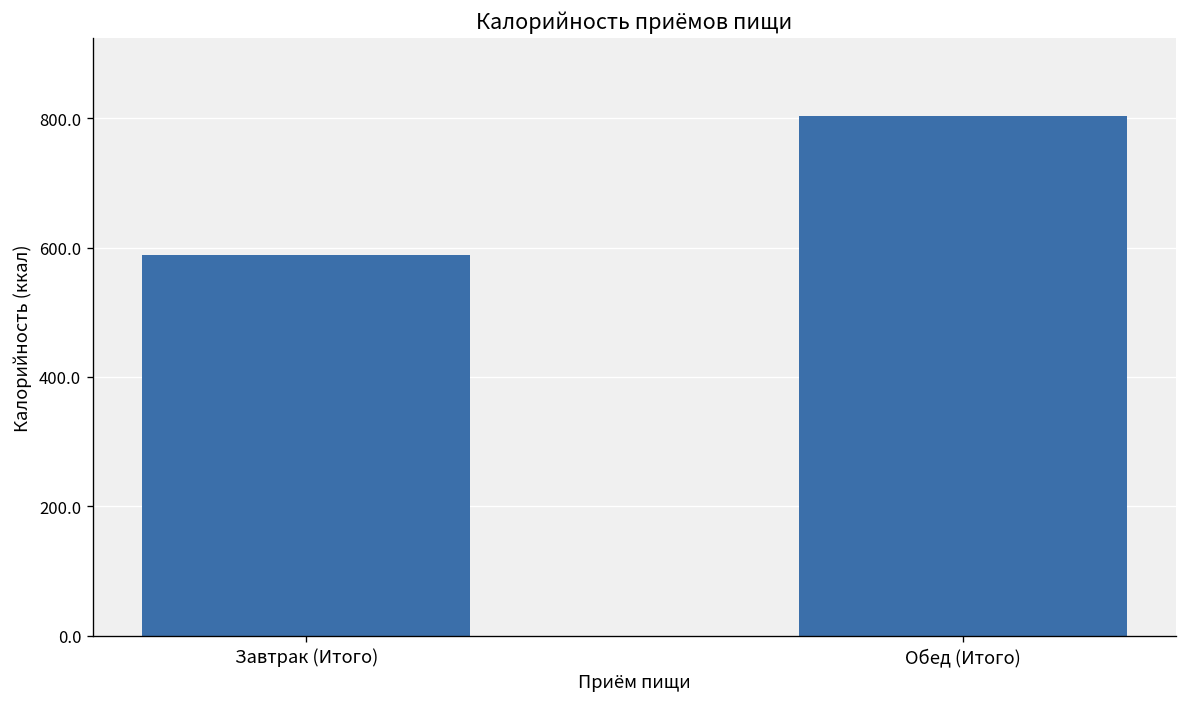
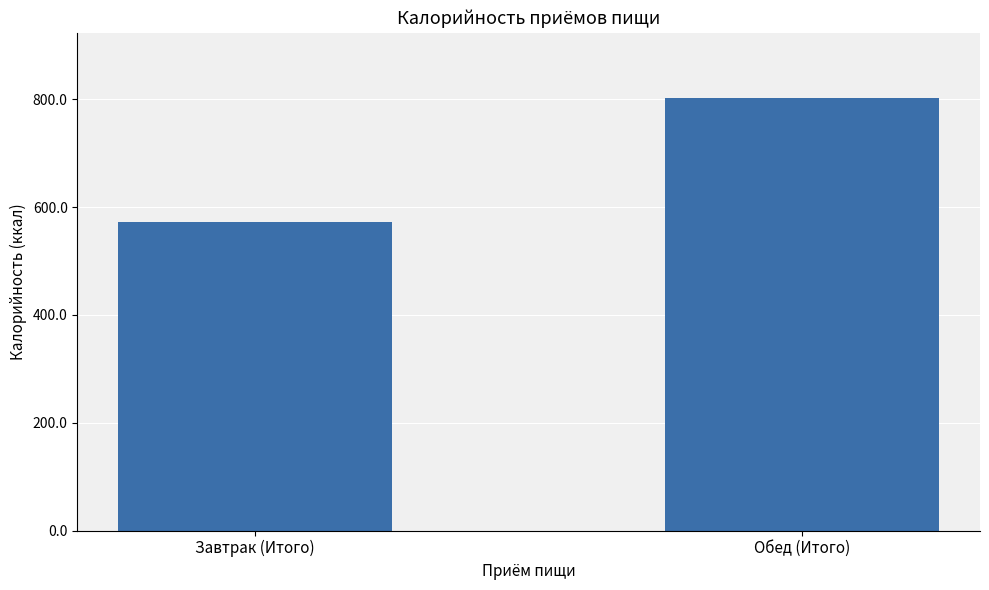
Завтрак (Итого): 590 -> 570
